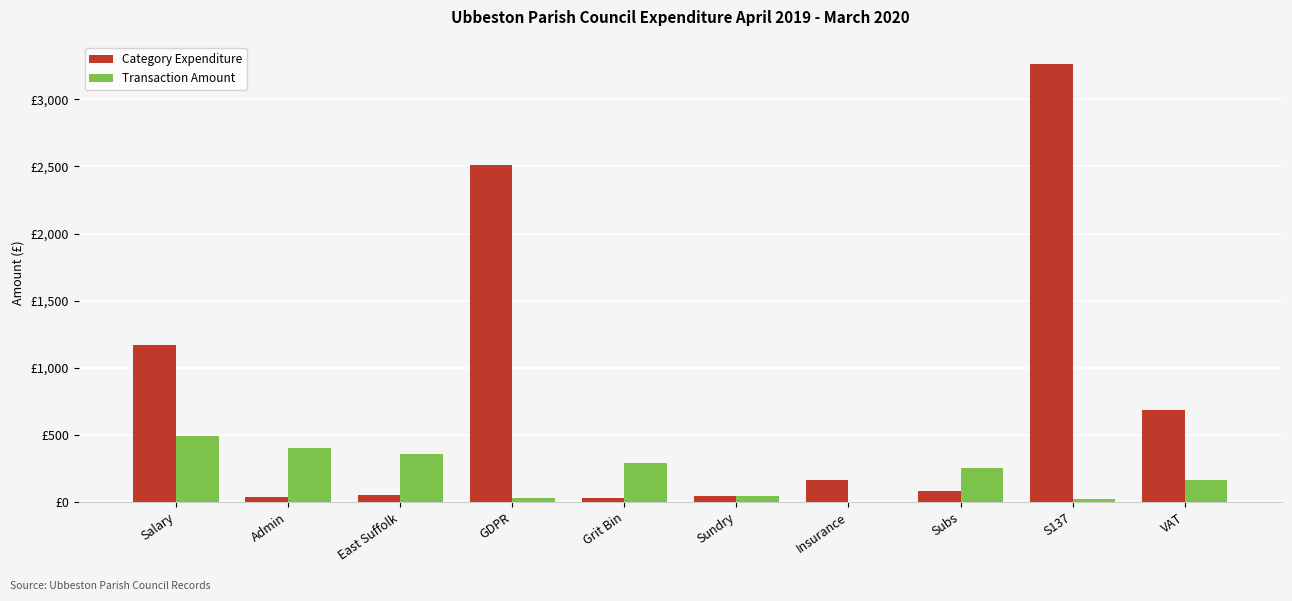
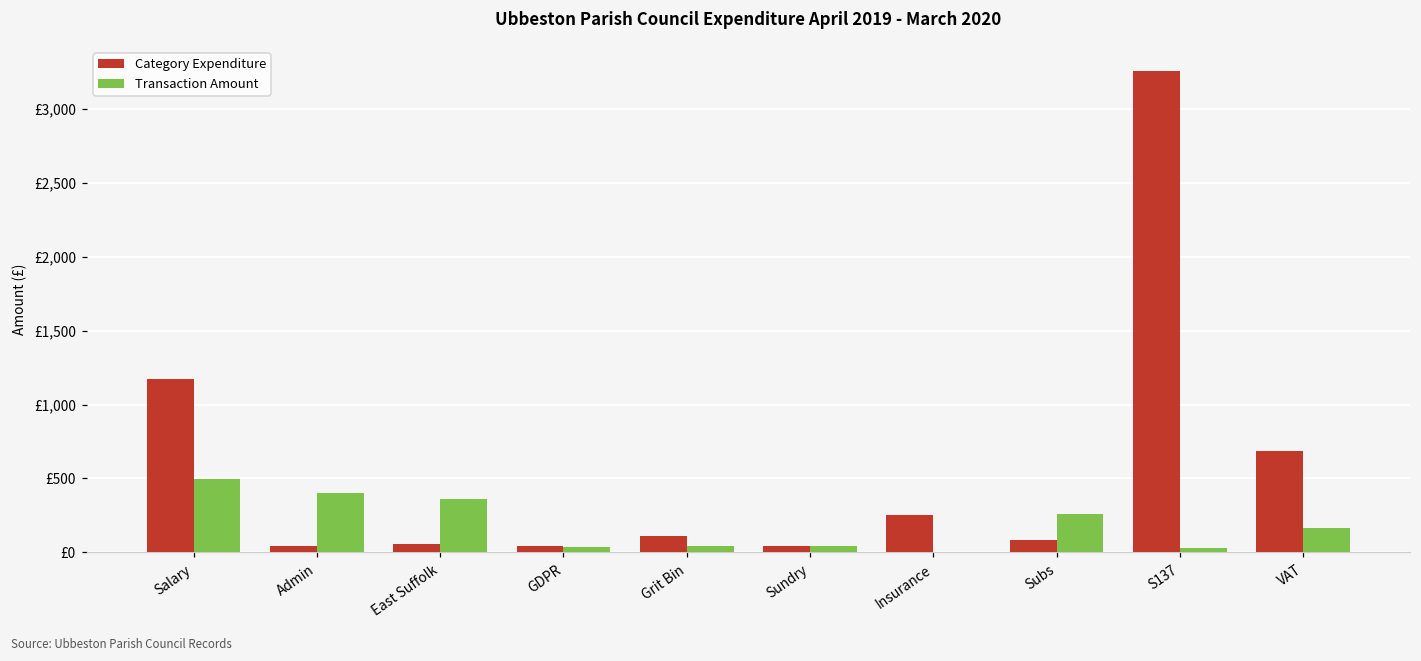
Category Expenditure, GDPR: £2,510 -> £40
Category Expenditure, Grit Bin: £30 -> £110
Transaction Amount, Grit Bin: £290 -> £40
Category Expenditure, Insurance: £170 -> £250
